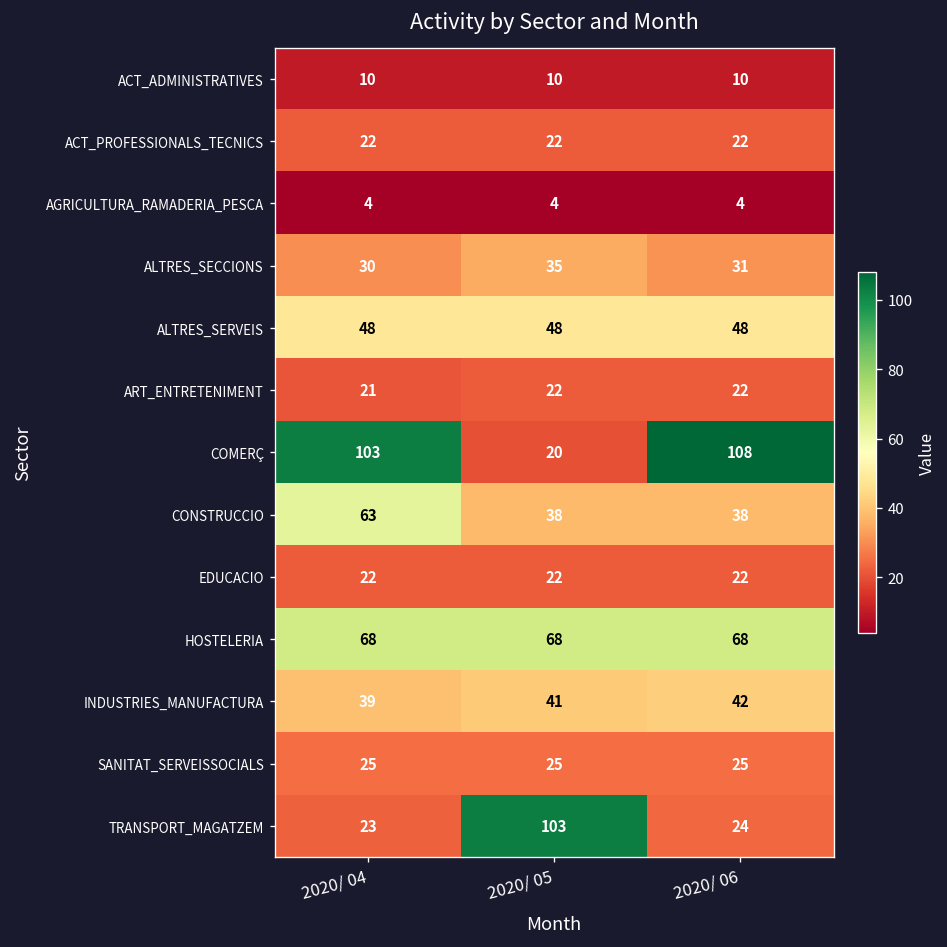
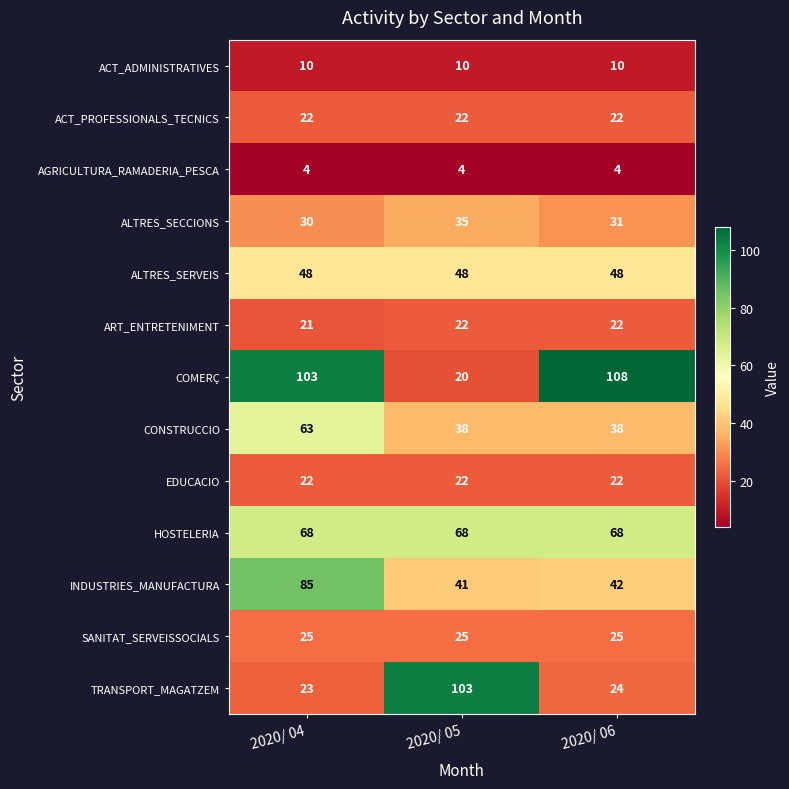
INDUSTRIES_MANUFACTURA, 2020/ 04: 39 -> 85
